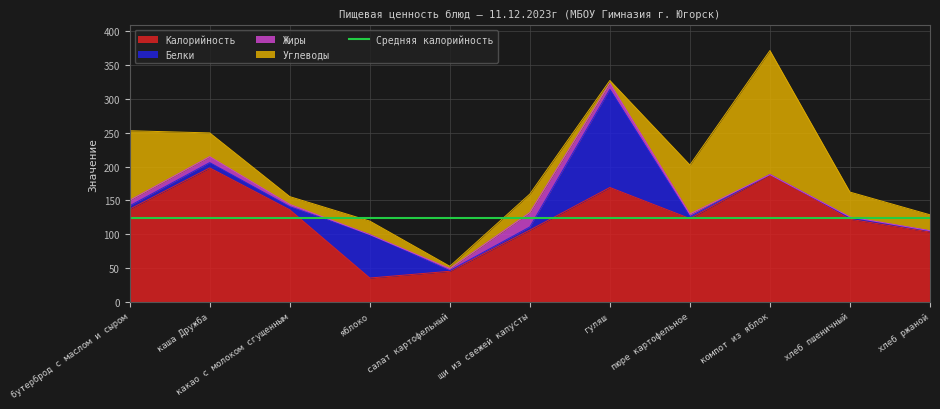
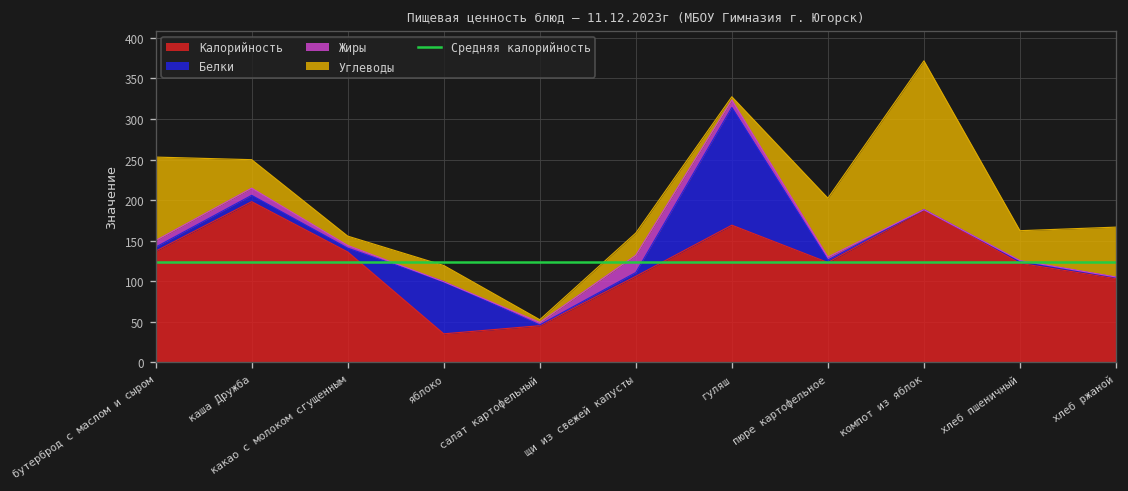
Углеводы, хлеб ржаной: 20 -> 60
